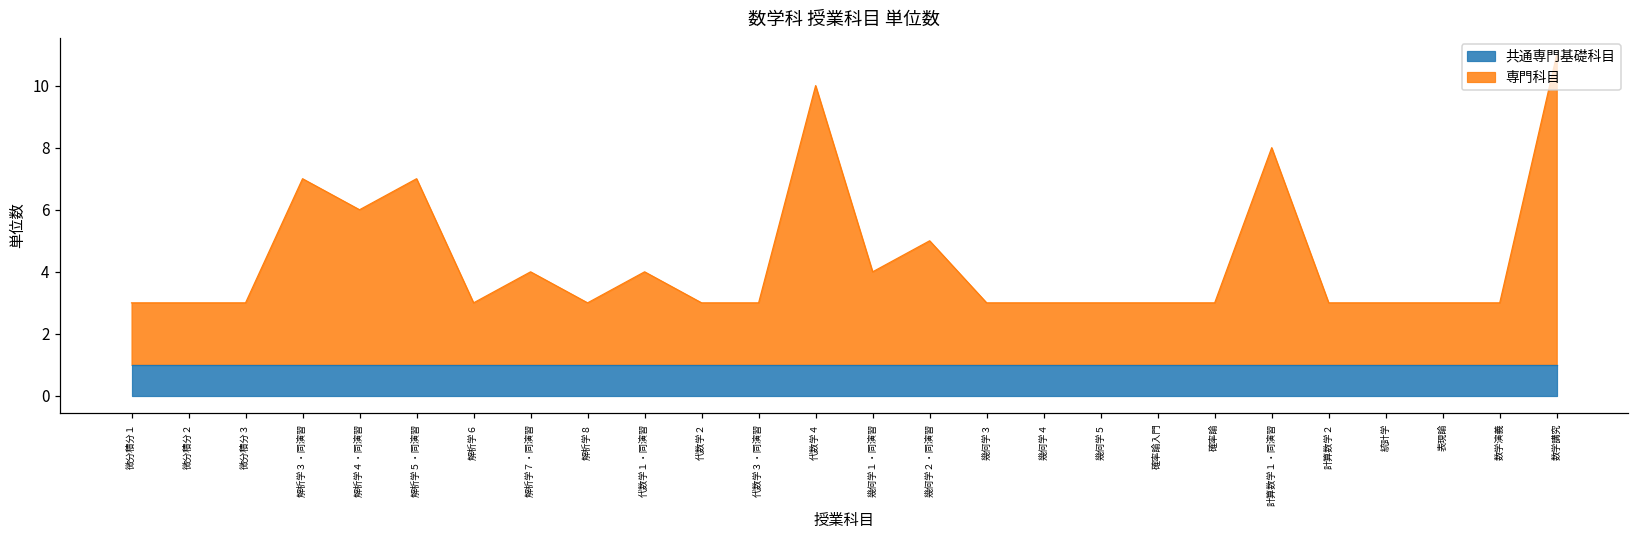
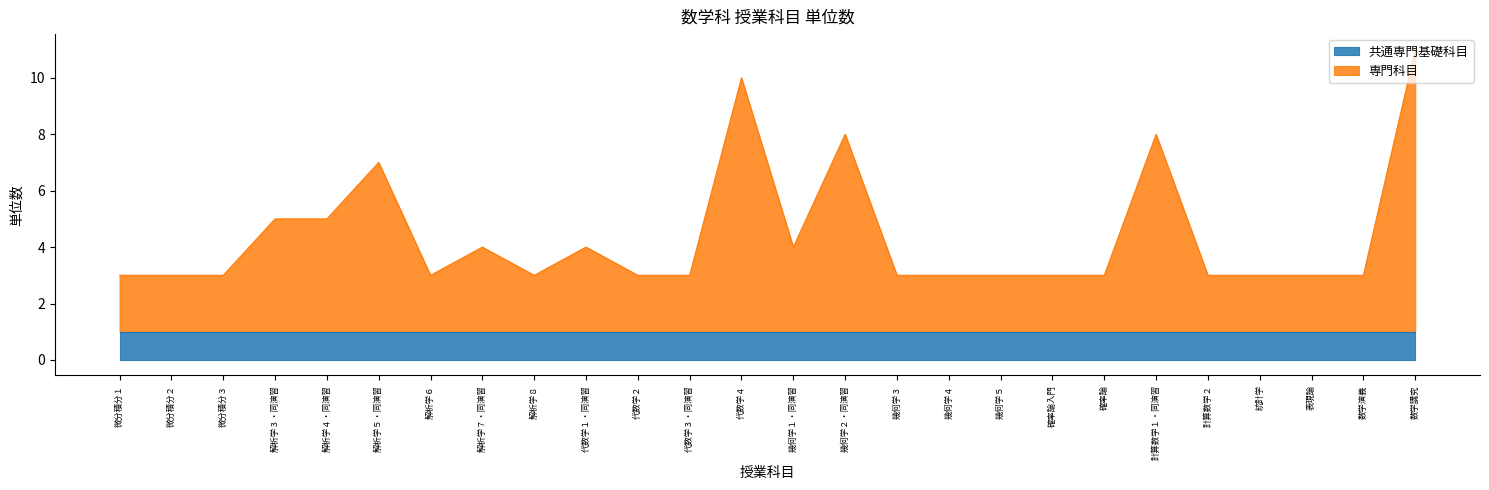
専門科目, 解析学３・同演習: 7.0 -> 5.0
専門科目, 解析学４・同演習: 6.0 -> 5.0
専門科目, 幾何学２・同演習: 5.0 -> 8.0
